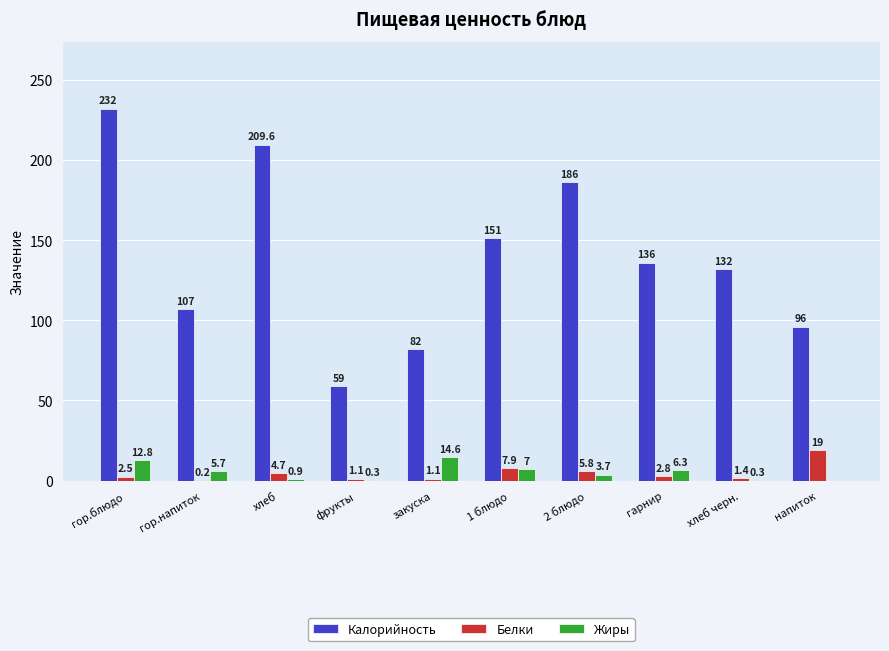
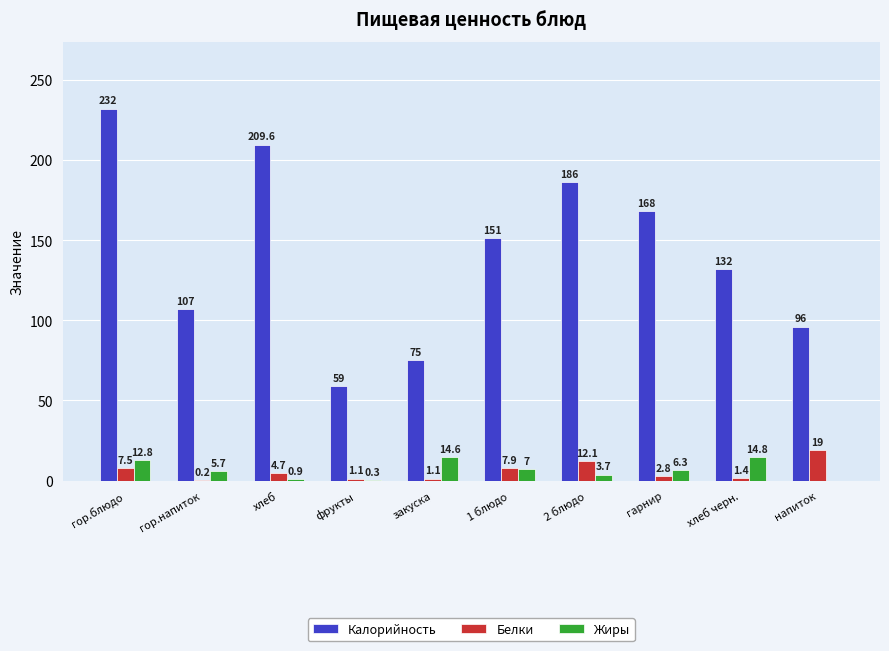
Белки, гор.блюдо: 2.5 -> 7.5
Калорийность, закуска: 82 -> 75
Белки, 2 блюдо: 5.8 -> 12.1
Калорийность, гарнир: 136 -> 168
Жиры, хлеб черн.: 0.3 -> 14.8
